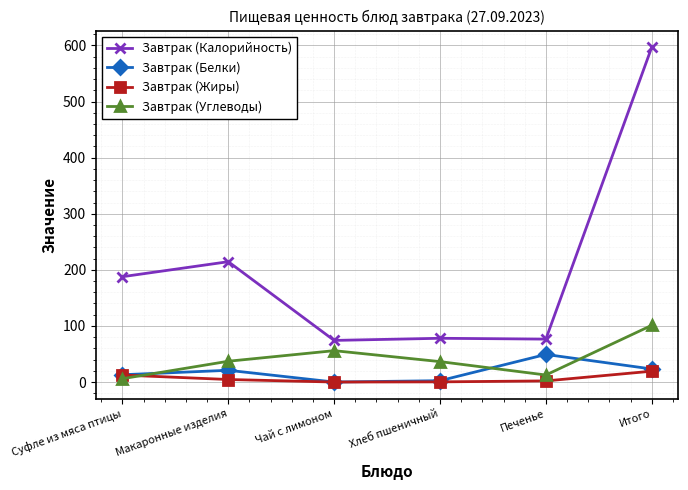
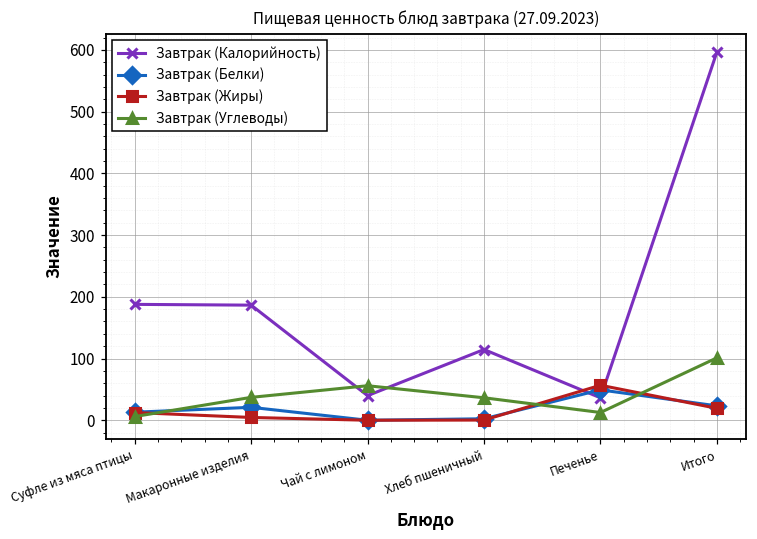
Завтрак (Калорийность), Макаронные изделия: 210 -> 190
Завтрак (Калорийность), Чай с лимоном: 70 -> 40
Завтрак (Калорийность), Хлеб пшеничный: 80 -> 110
Завтрак (Калорийность), Печенье: 80 -> 40
Завтрак (Жиры), Печенье: 0 -> 60
